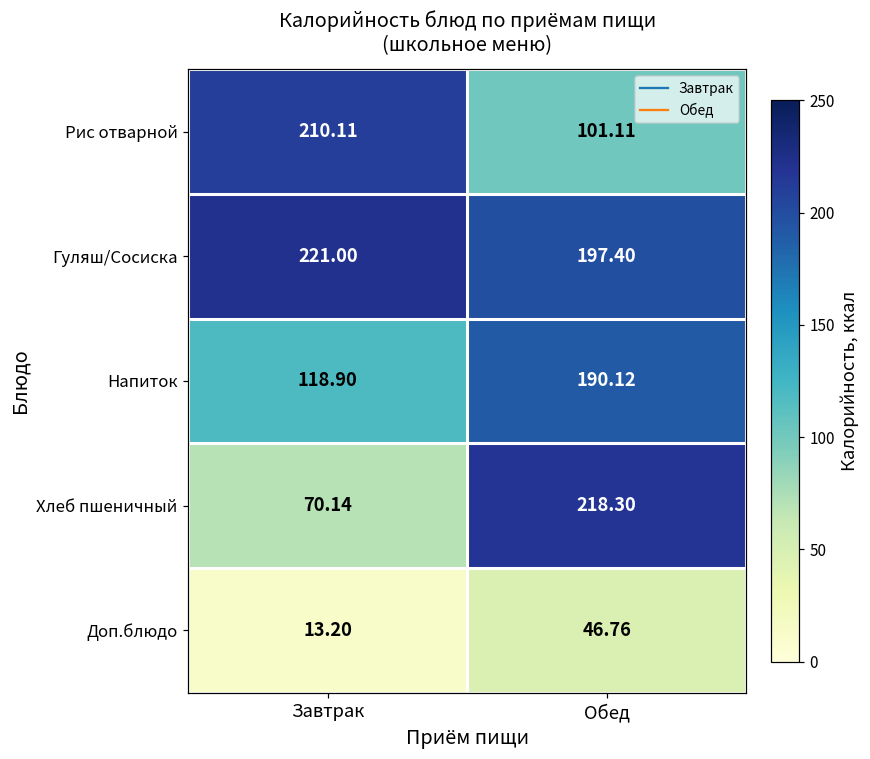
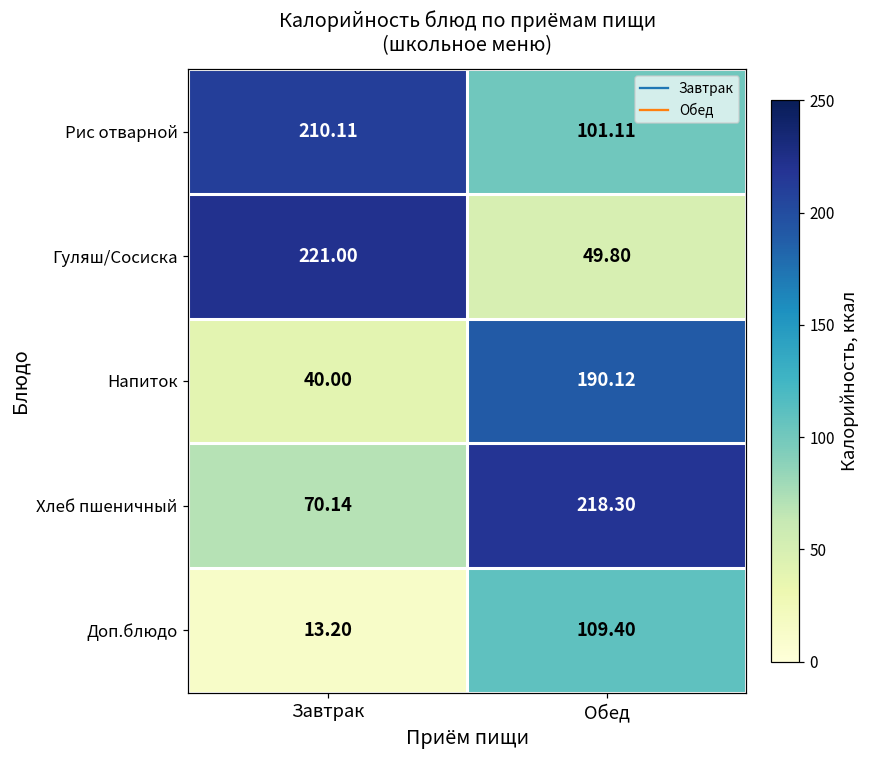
Гуляш/Сосиска, Обед: 197.40 -> 49.80
Напиток, Завтрак: 118.90 -> 40.00
Доп.блюдо, Обед: 46.76 -> 109.40
